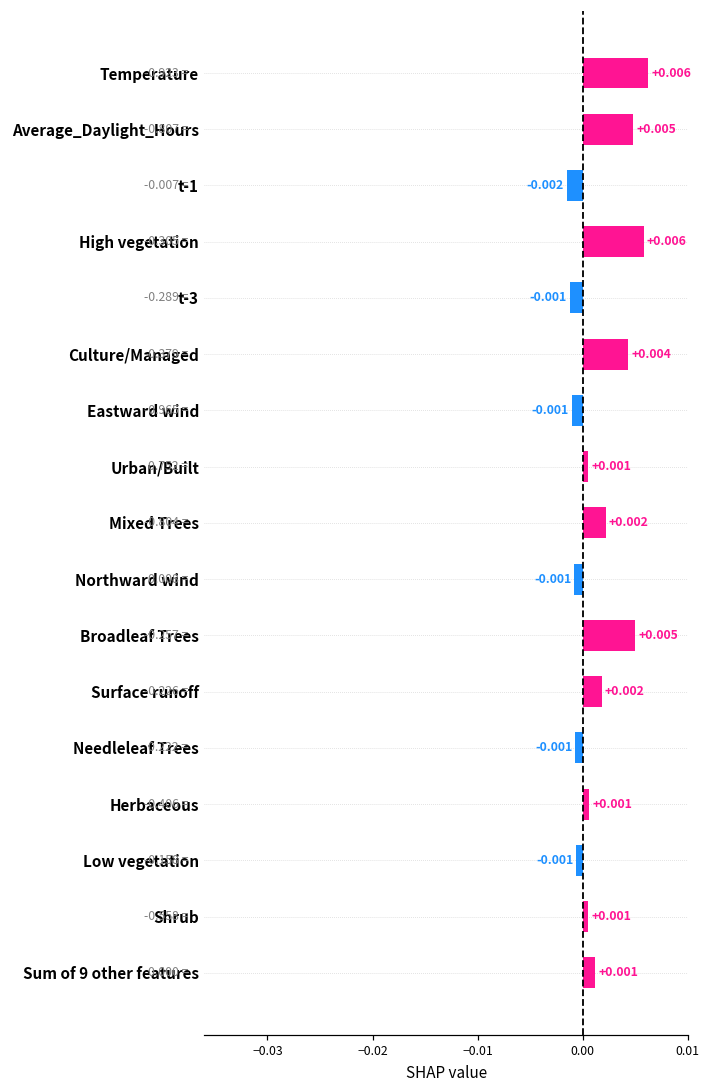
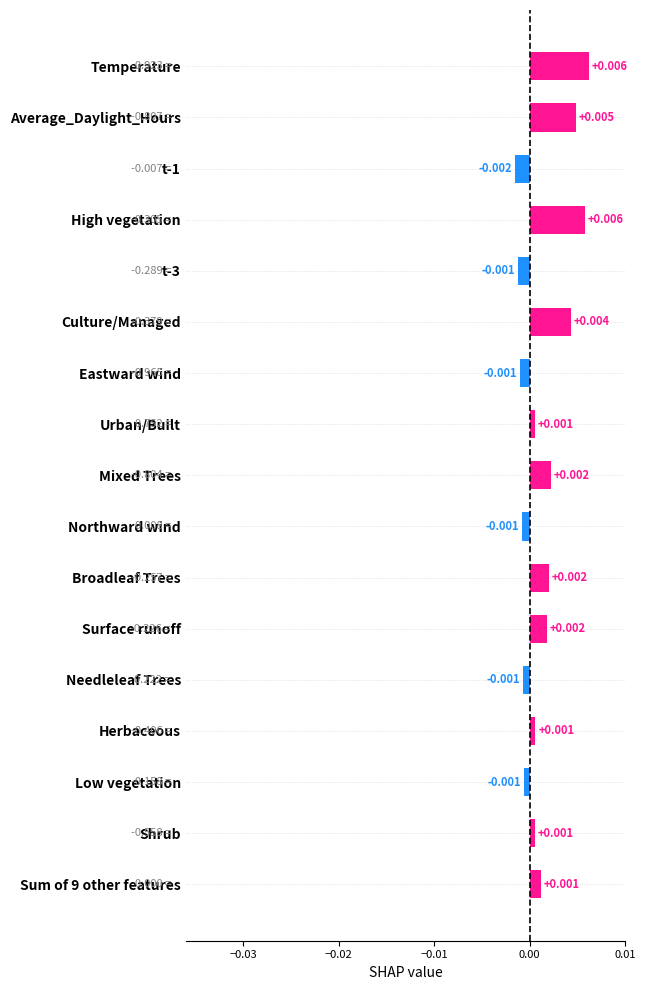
Broadleaf Trees: +0.005 -> +0.002
